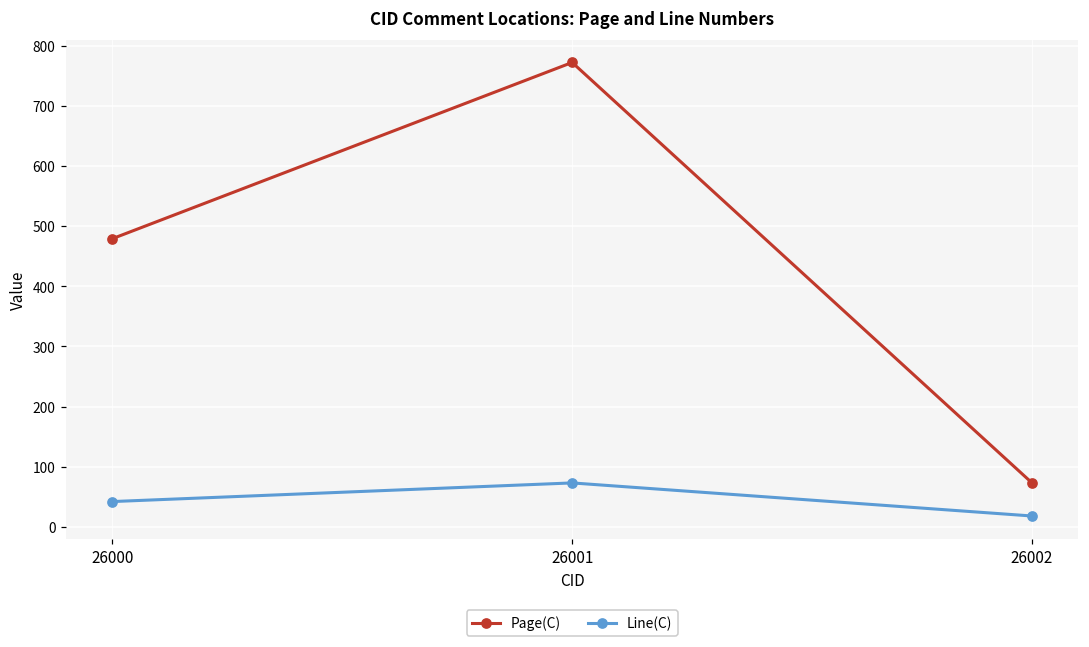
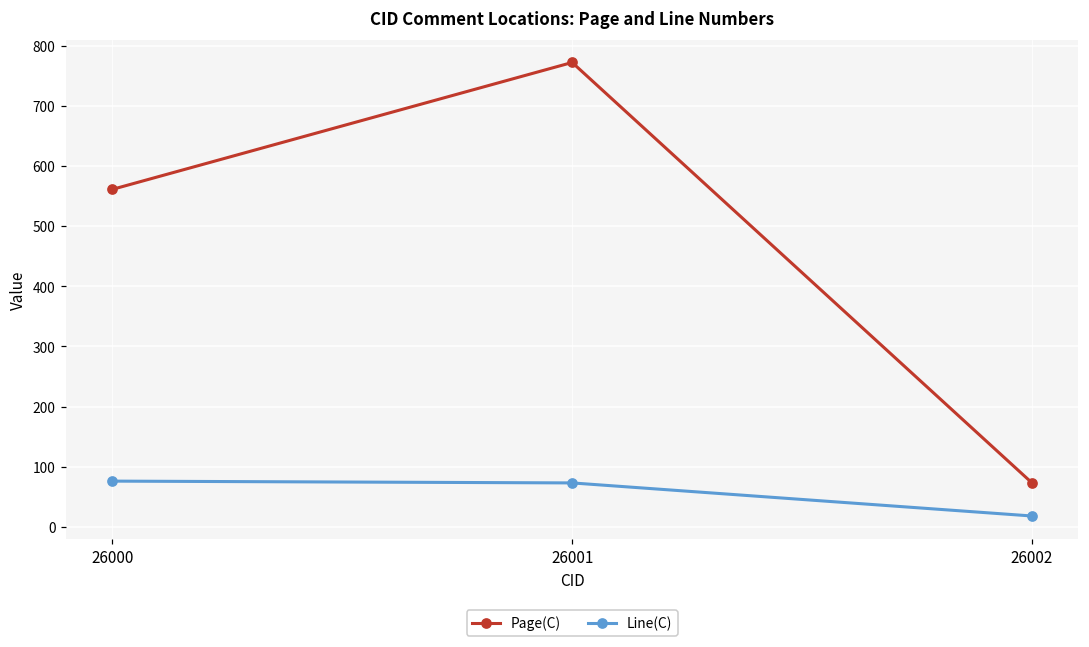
Page(C), 26000: 480 -> 560
Line(C), 26000: 40 -> 80
